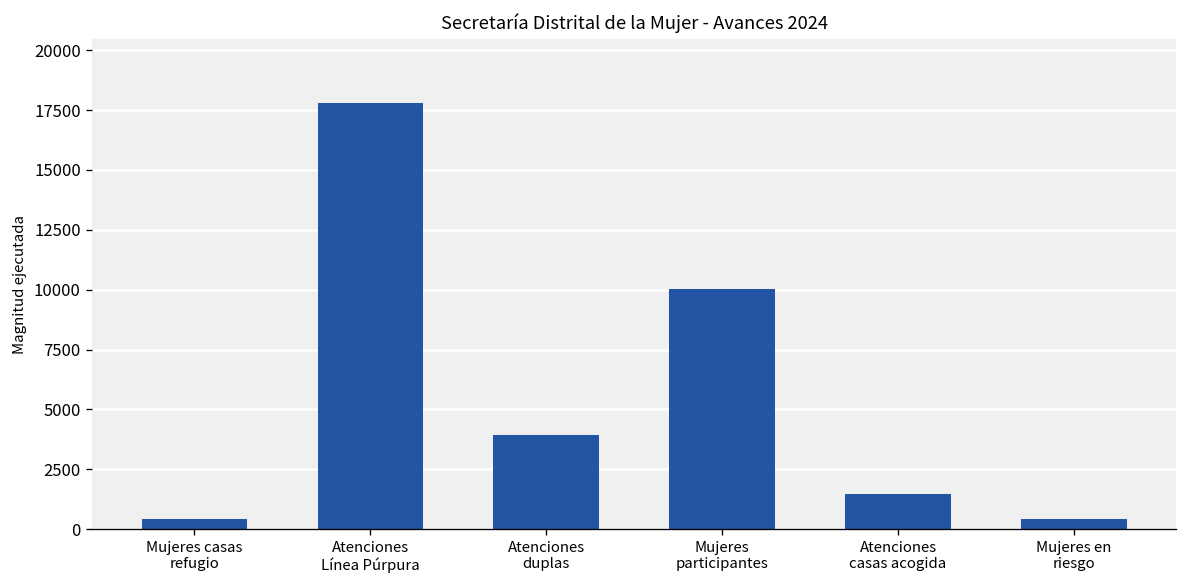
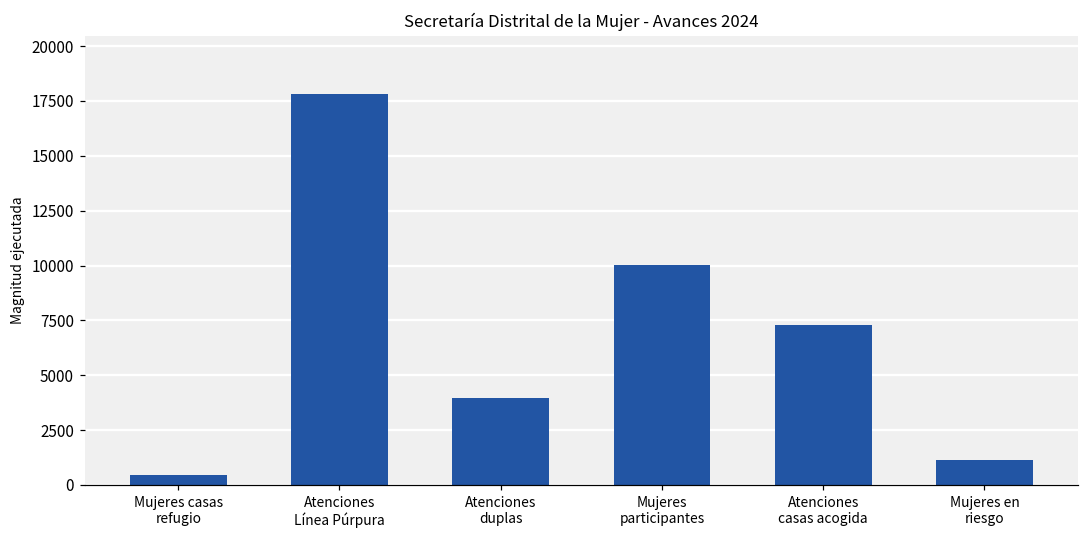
Atenciones casas acogida: 1500 -> 7300
Mujeres en riesgo: 400 -> 1200
